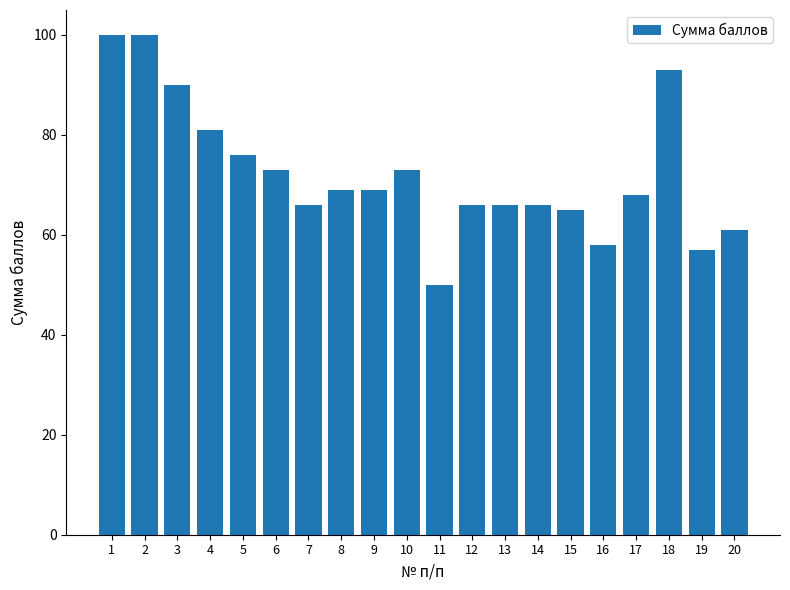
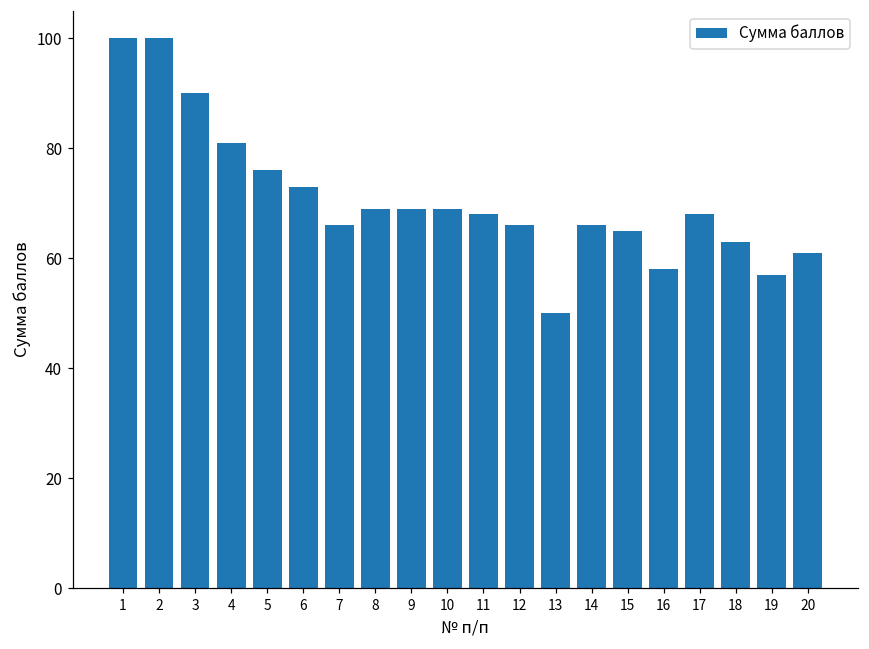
10: 73 -> 69
11: 50 -> 68
13: 66 -> 50
18: 93 -> 63
